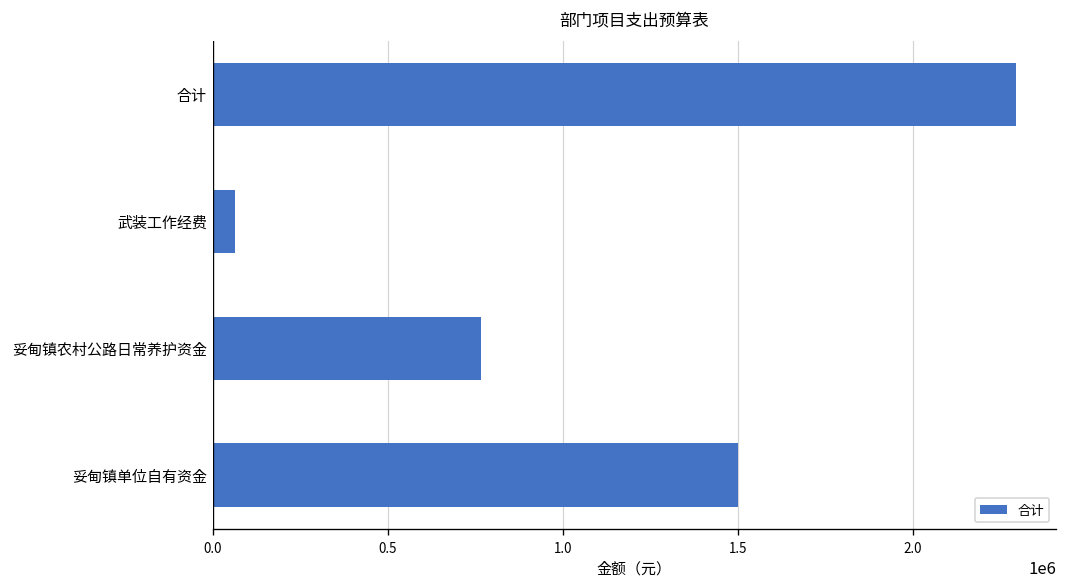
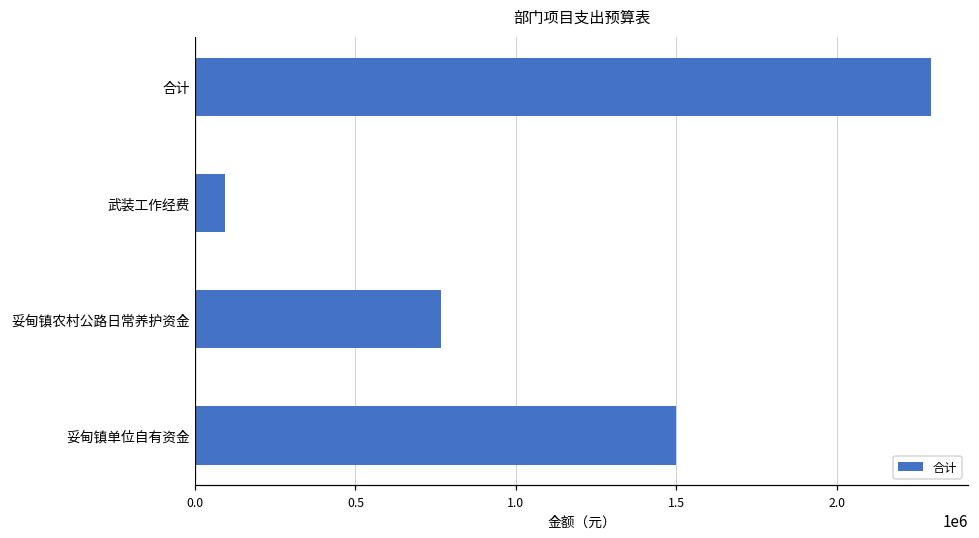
武装工作经费: 60000 -> 90000
